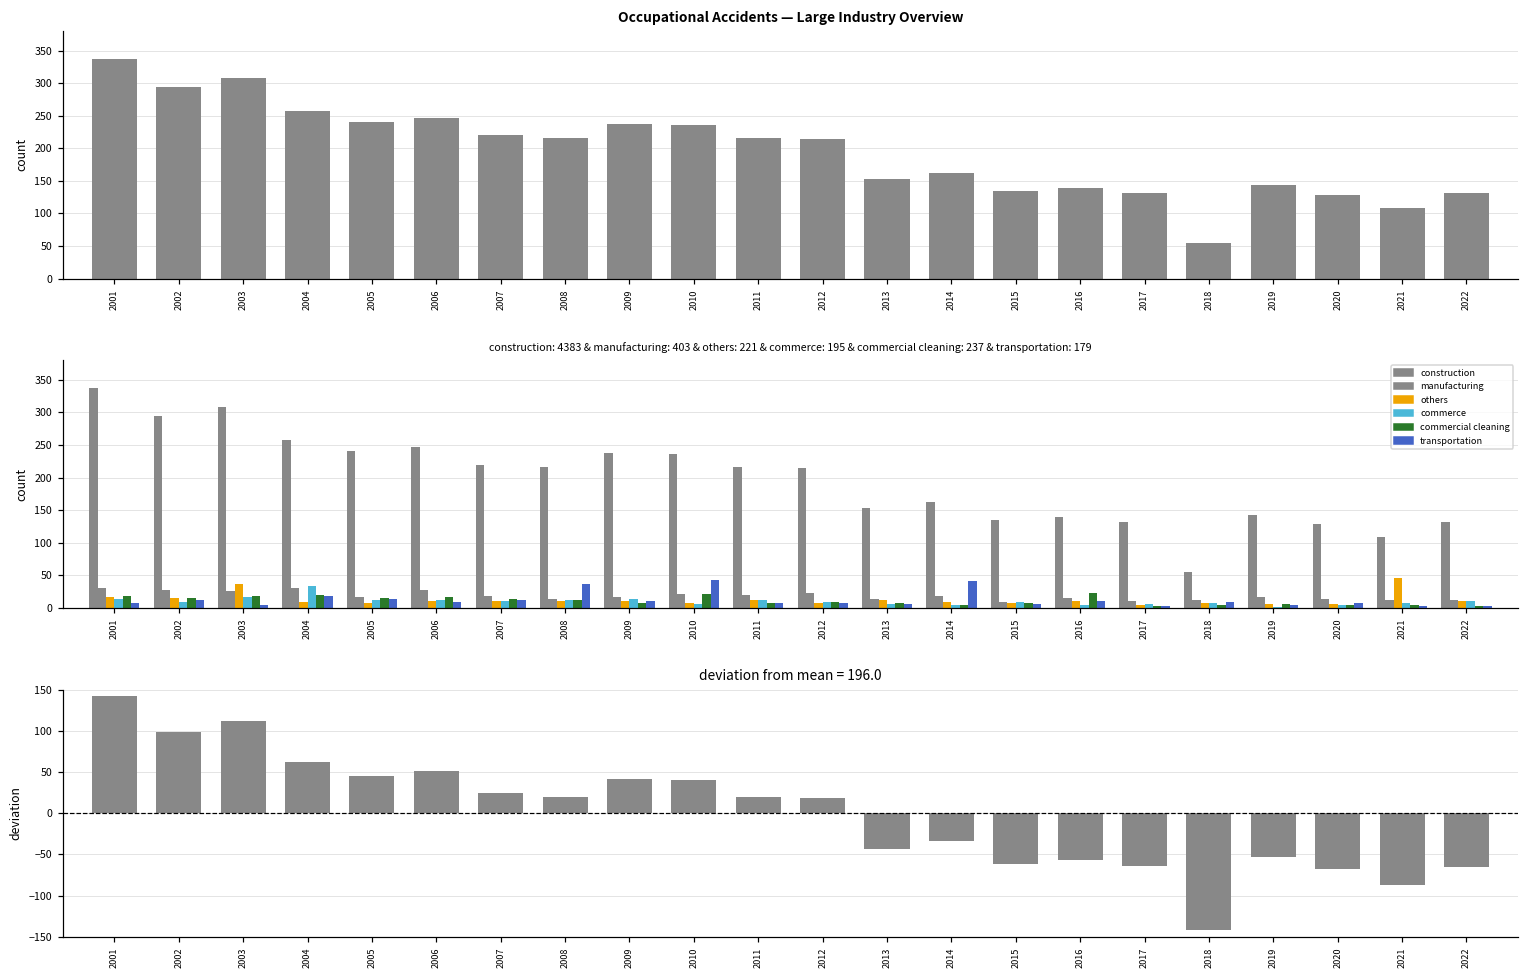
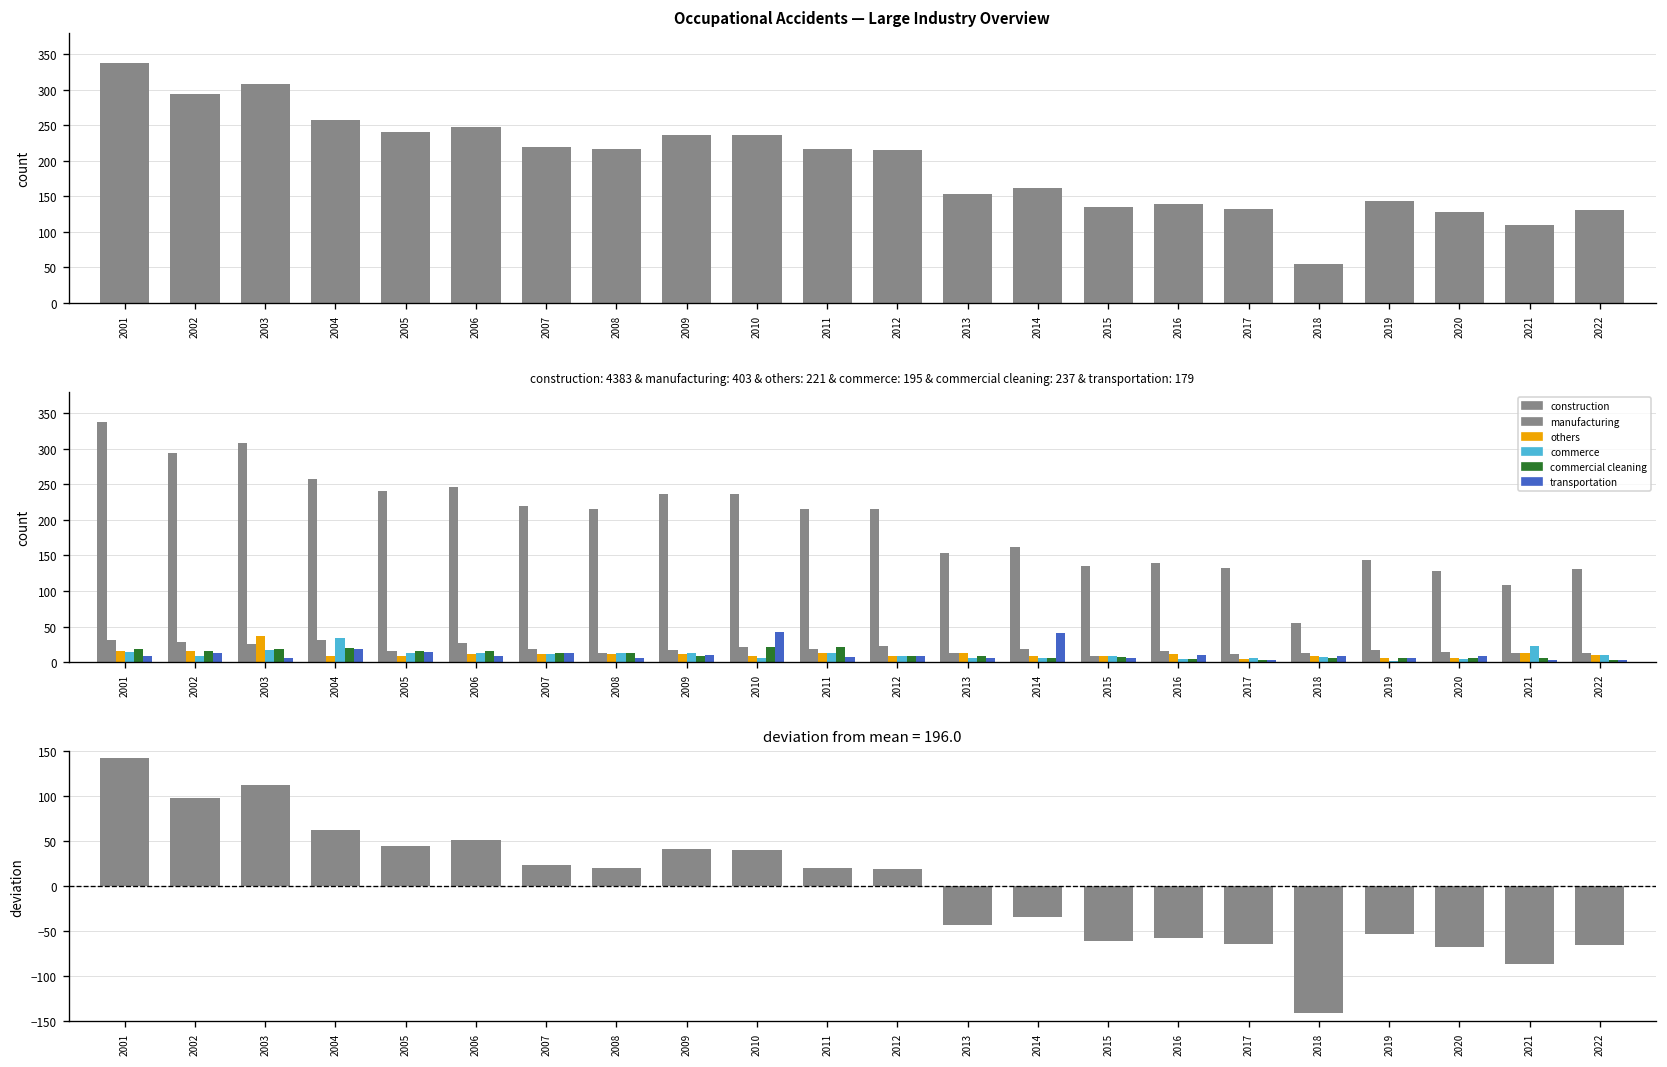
construction: 4383 & manufacturing: 403 & others: 221 & commerce: 195 & commercial cleaning: 237 & transportation: 179, transportation, 2008: 40 -> 10
construction: 4383 & manufacturing: 403 & others: 221 & commerce: 195 & commercial cleaning: 237 & transportation: 179, commercial cleaning, 2011: 10 -> 20
construction: 4383 & manufacturing: 403 & others: 221 & commerce: 195 & commercial cleaning: 237 & transportation: 179, commercial cleaning, 2016: 20 -> 0
construction: 4383 & manufacturing: 403 & others: 221 & commerce: 195 & commercial cleaning: 237 & transportation: 179, others, 2021: 50 -> 10
construction: 4383 & manufacturing: 403 & others: 221 & commerce: 195 & commercial cleaning: 237 & transportation: 179, commerce, 2021: 10 -> 20
